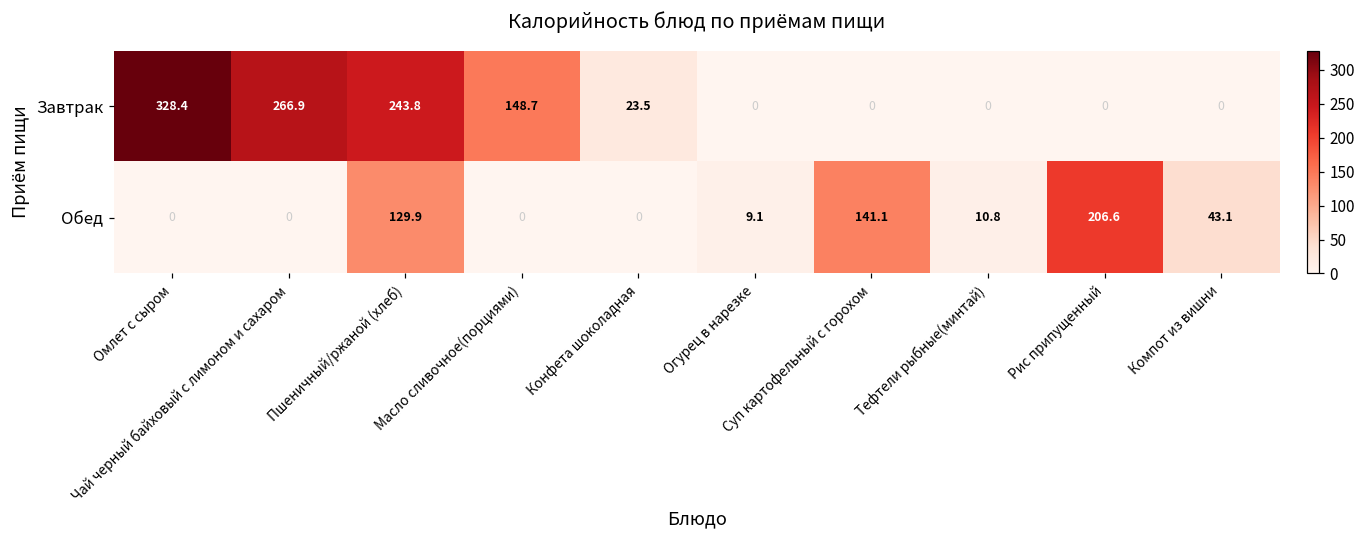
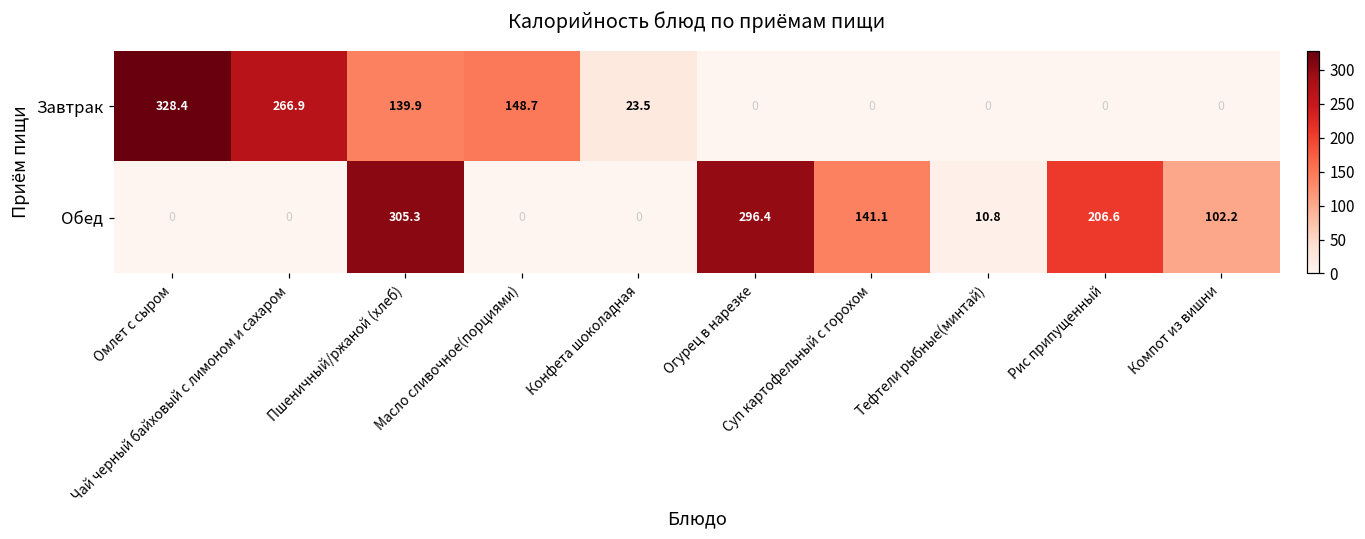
Завтрак, Пшеничный/ржаной (хлеб): 243.8 -> 139.9
Обед, Пшеничный/ржаной (хлеб): 129.9 -> 305.3
Обед, Огурец в нарезке: 9.1 -> 296.4
Обед, Компот из вишни: 43.1 -> 102.2
